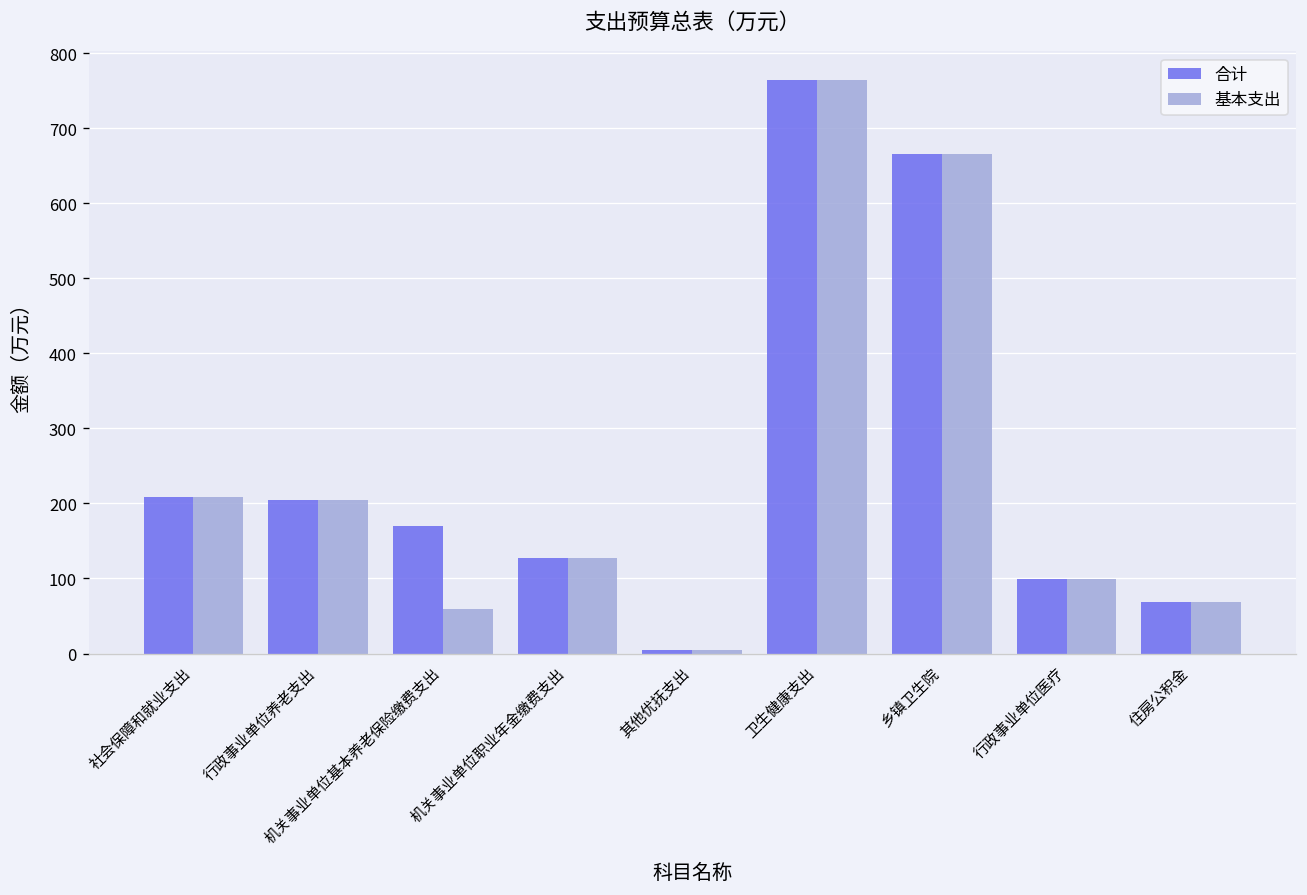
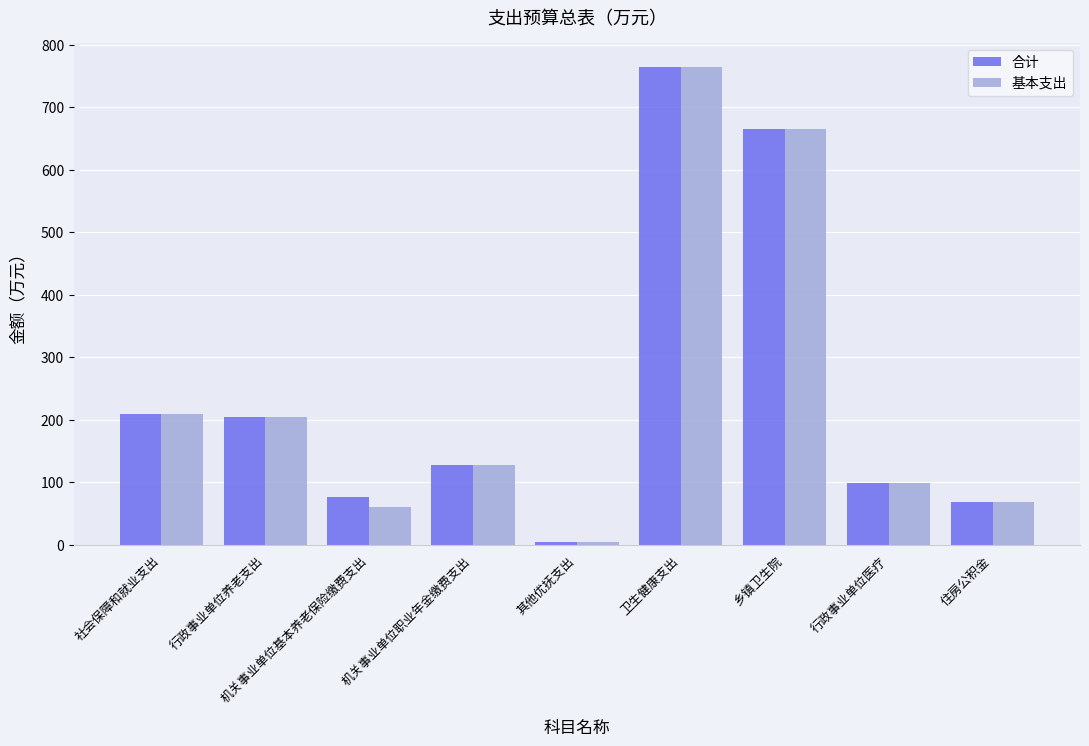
合计, 机关事业单位基本养老保险缴费支出: 170 -> 80
